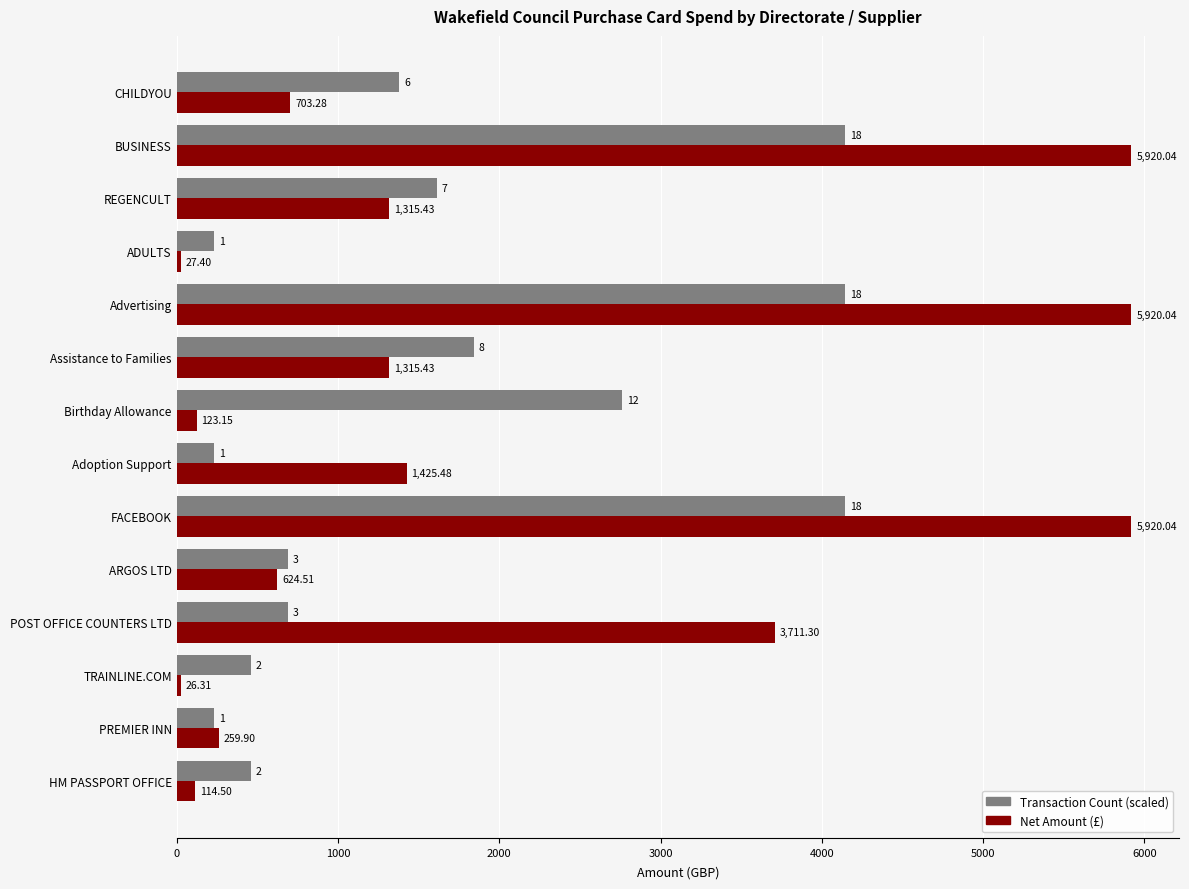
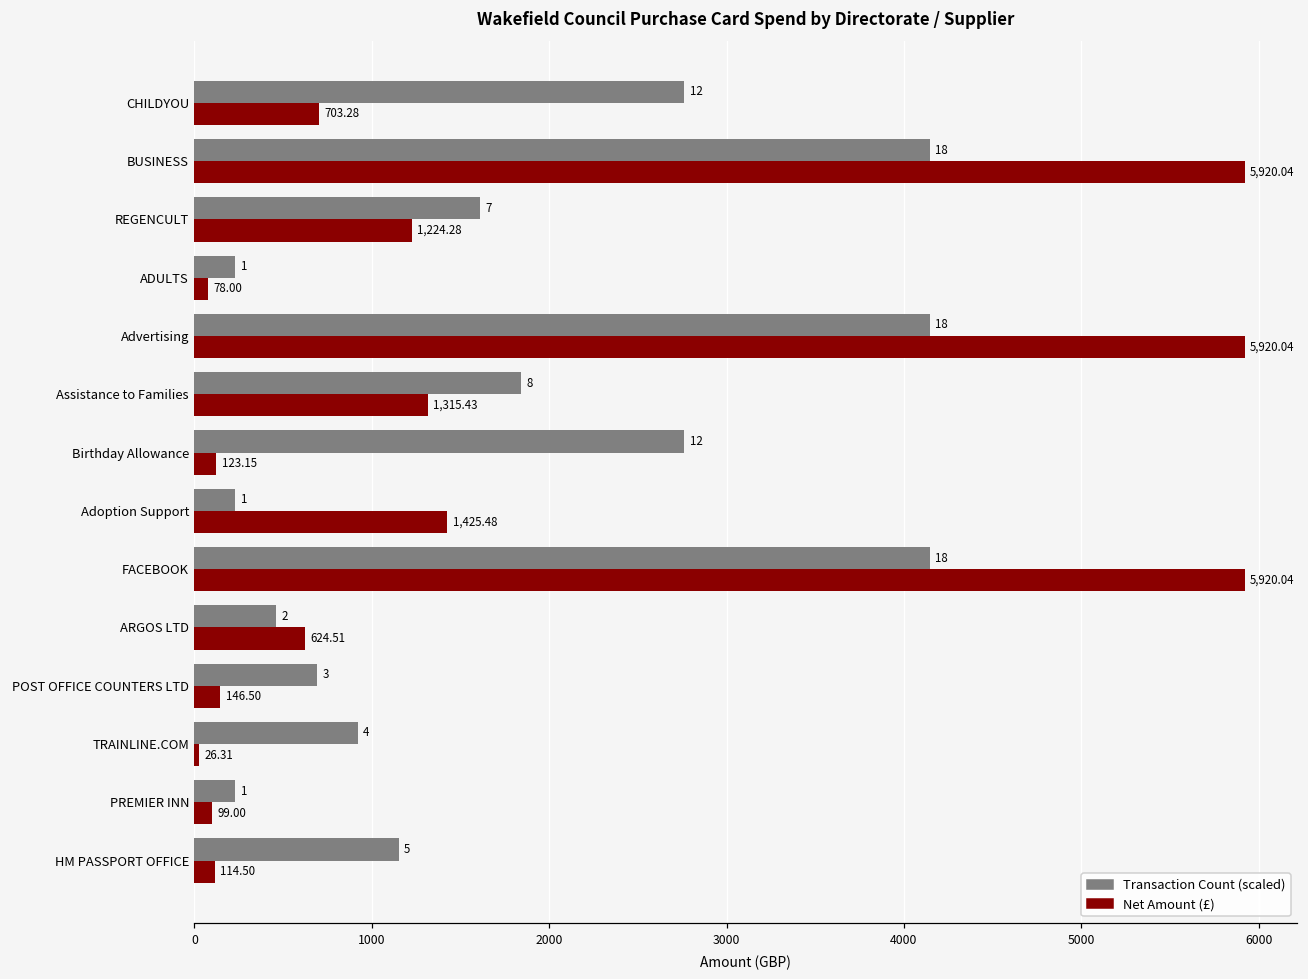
Transaction Count (scaled), CHILDYOU: 6 -> 12
Net Amount (£), REGENCULT: 1,315.43 -> 1,224.28
Net Amount (£), ADULTS: 27.40 -> 78.00
Transaction Count (scaled), ARGOS LTD: 3 -> 2
Net Amount (£), POST OFFICE COUNTERS LTD: 3,711.30 -> 146.50
Transaction Count (scaled), TRAINLINE.COM: 2 -> 4
Net Amount (£), PREMIER INN: 259.90 -> 99.00
Transaction Count (scaled), HM PASSPORT OFFICE: 2 -> 5
